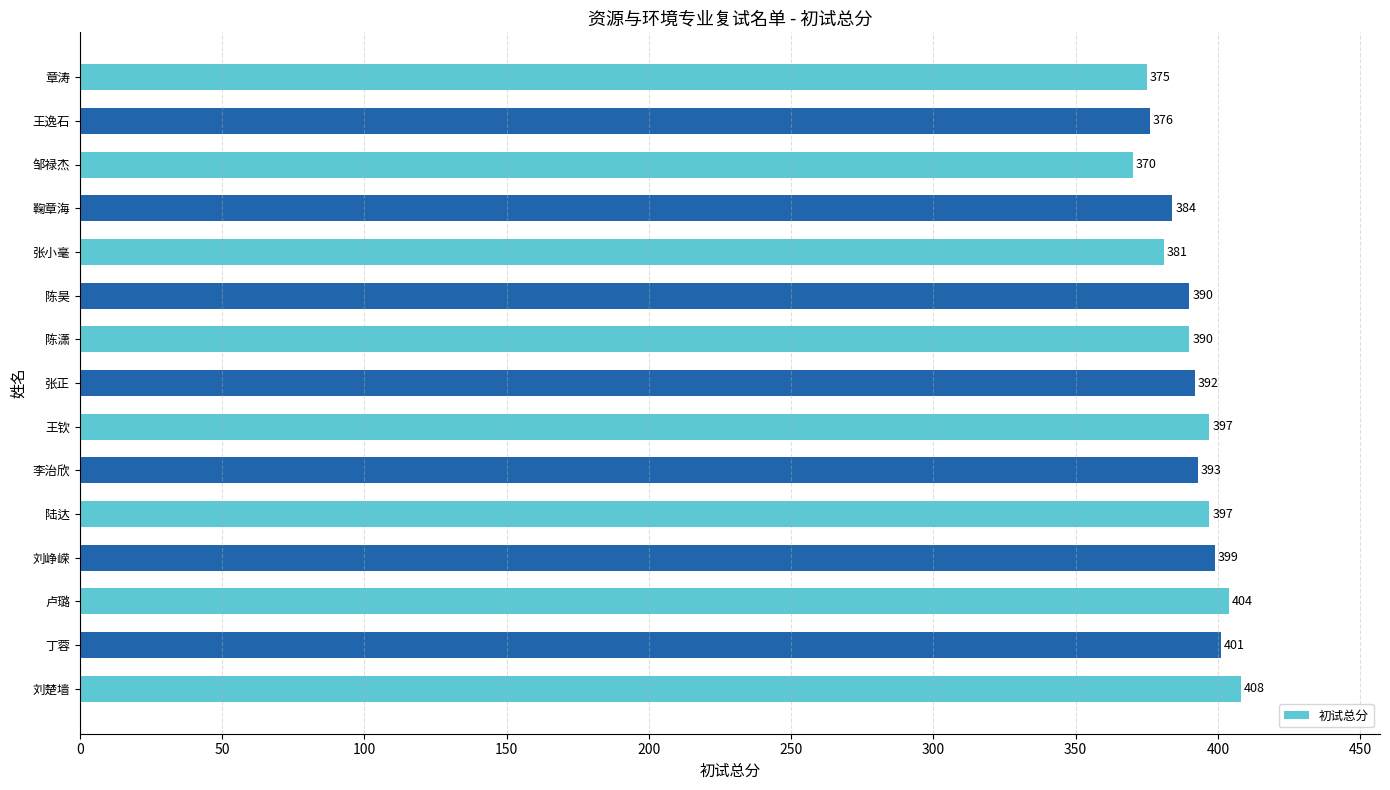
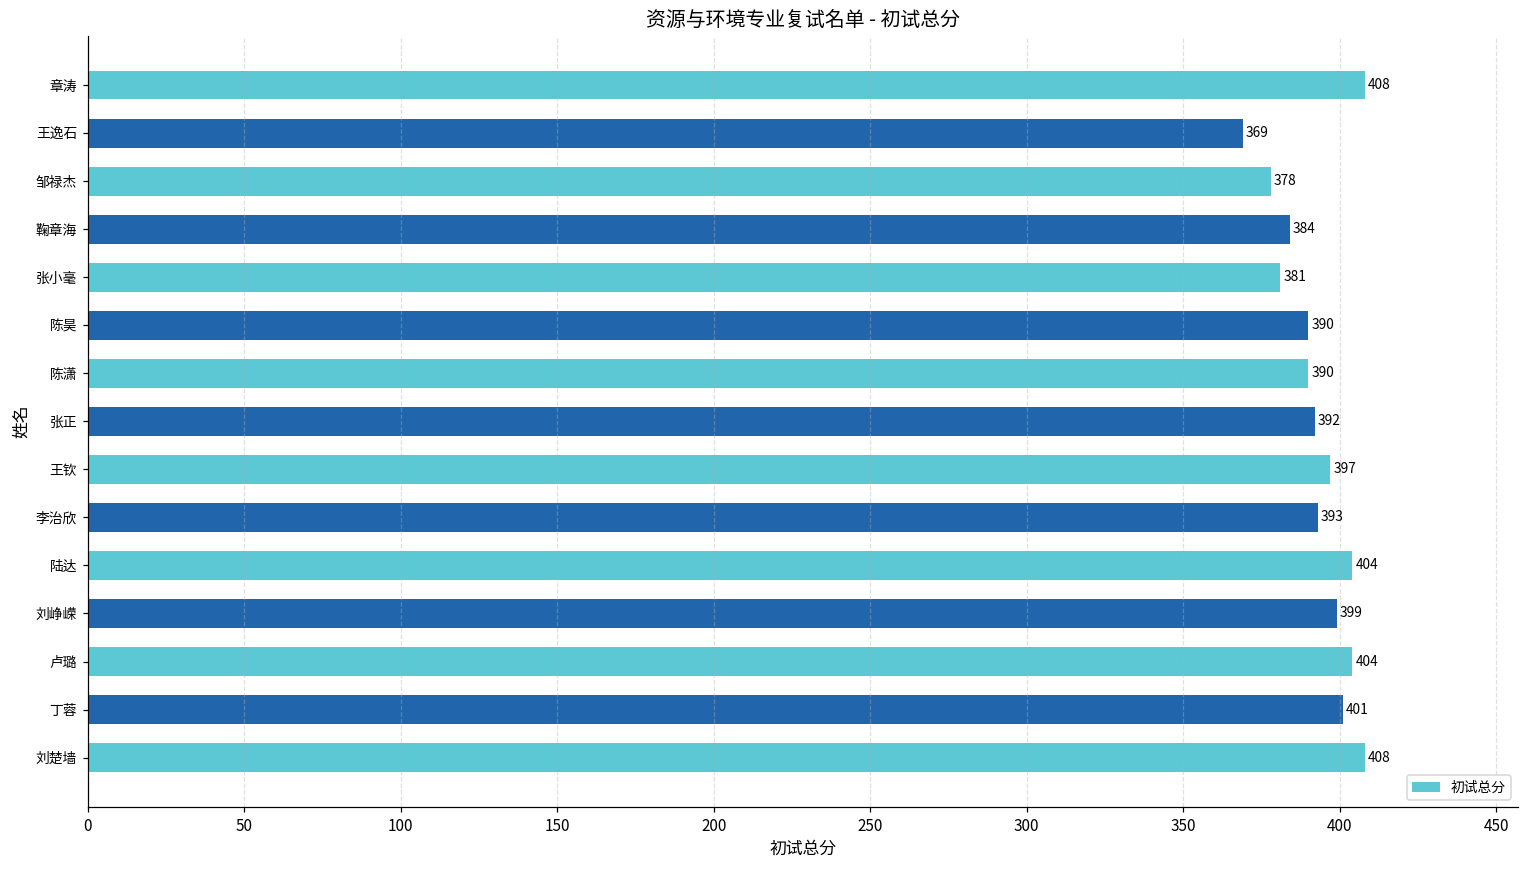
章涛: 375 -> 408
王逸石: 376 -> 369
邹禄杰: 370 -> 378
陆达: 397 -> 404
